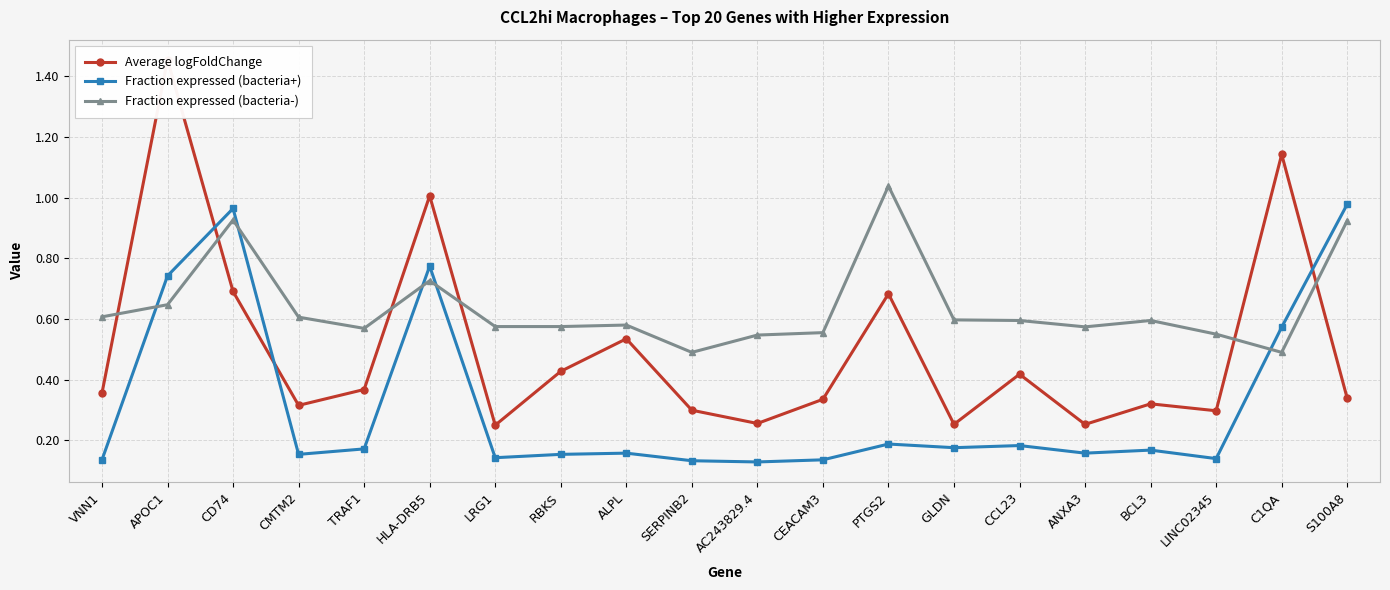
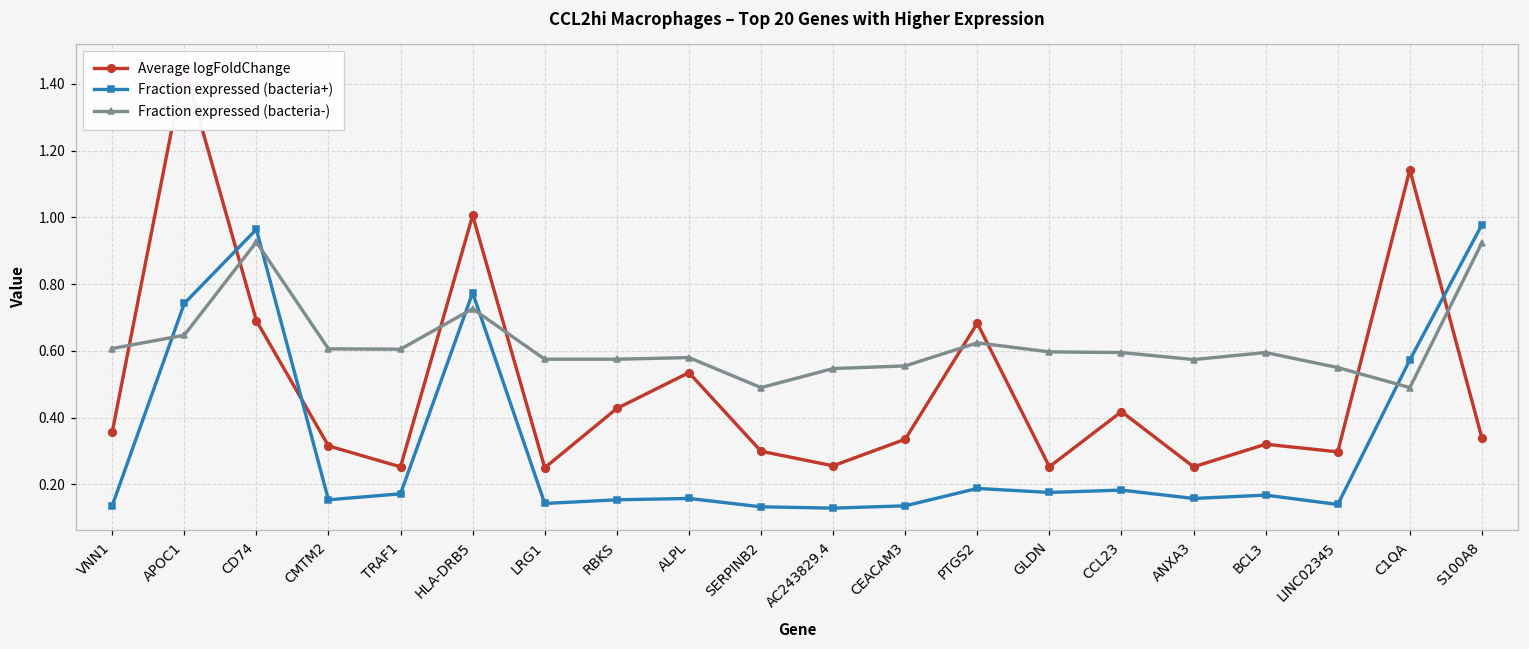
Average logFoldChange, TRAF1: 0.37 -> 0.25
Fraction expressed (bacteria-), TRAF1: 0.57 -> 0.61
Fraction expressed (bacteria-), PTGS2: 1.04 -> 0.62
